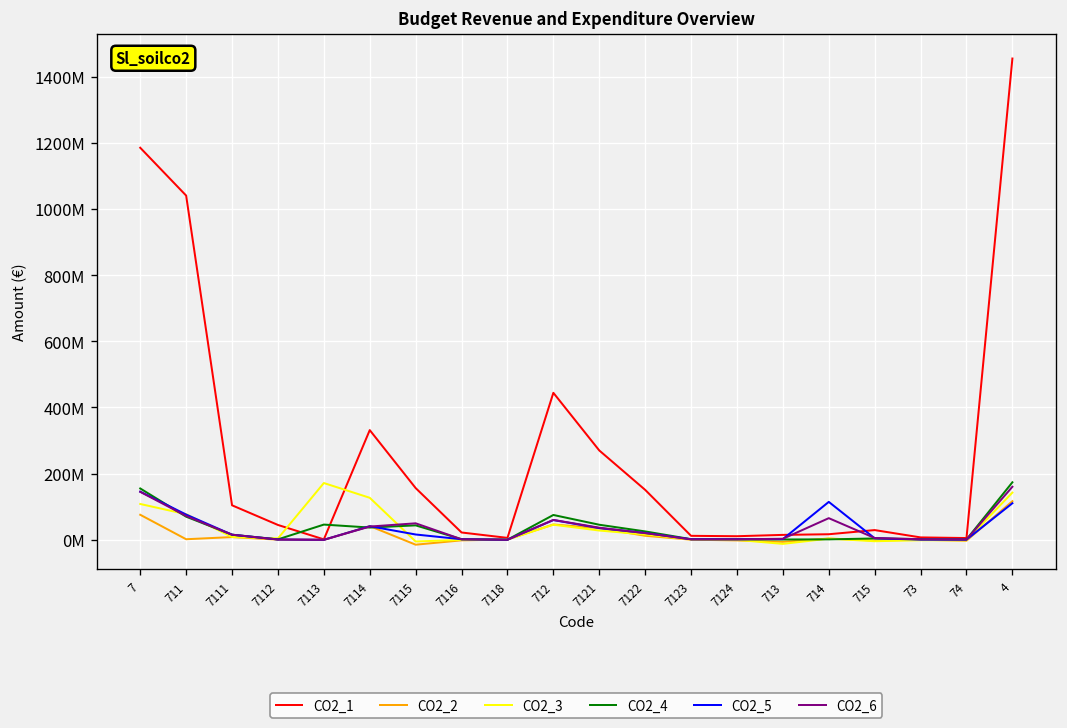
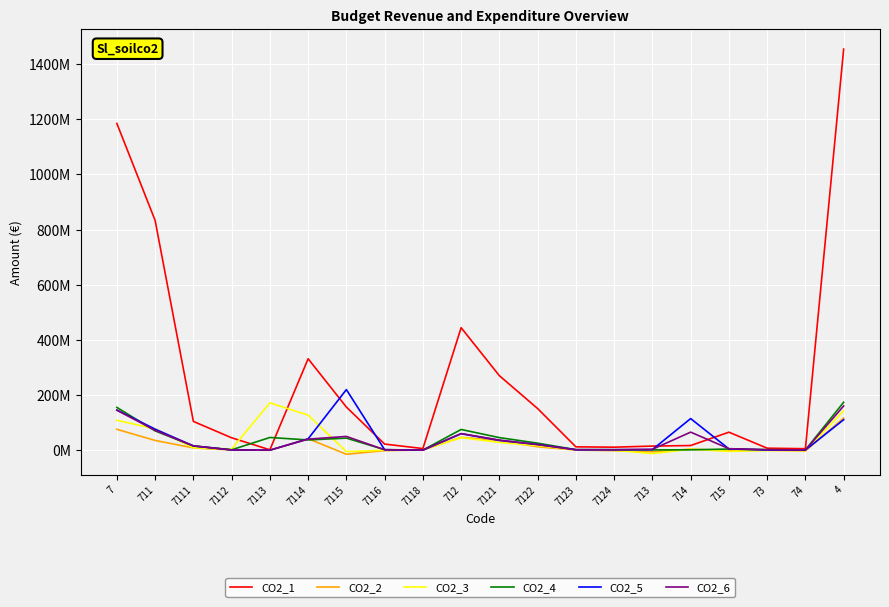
CO2_1, 711: 1040000000 -> 830000000
CO2_2, 711: 0 -> 40000000
CO2_5, 7115: 20000000 -> 220000000
CO2_1, 715: 30000000 -> 70000000
